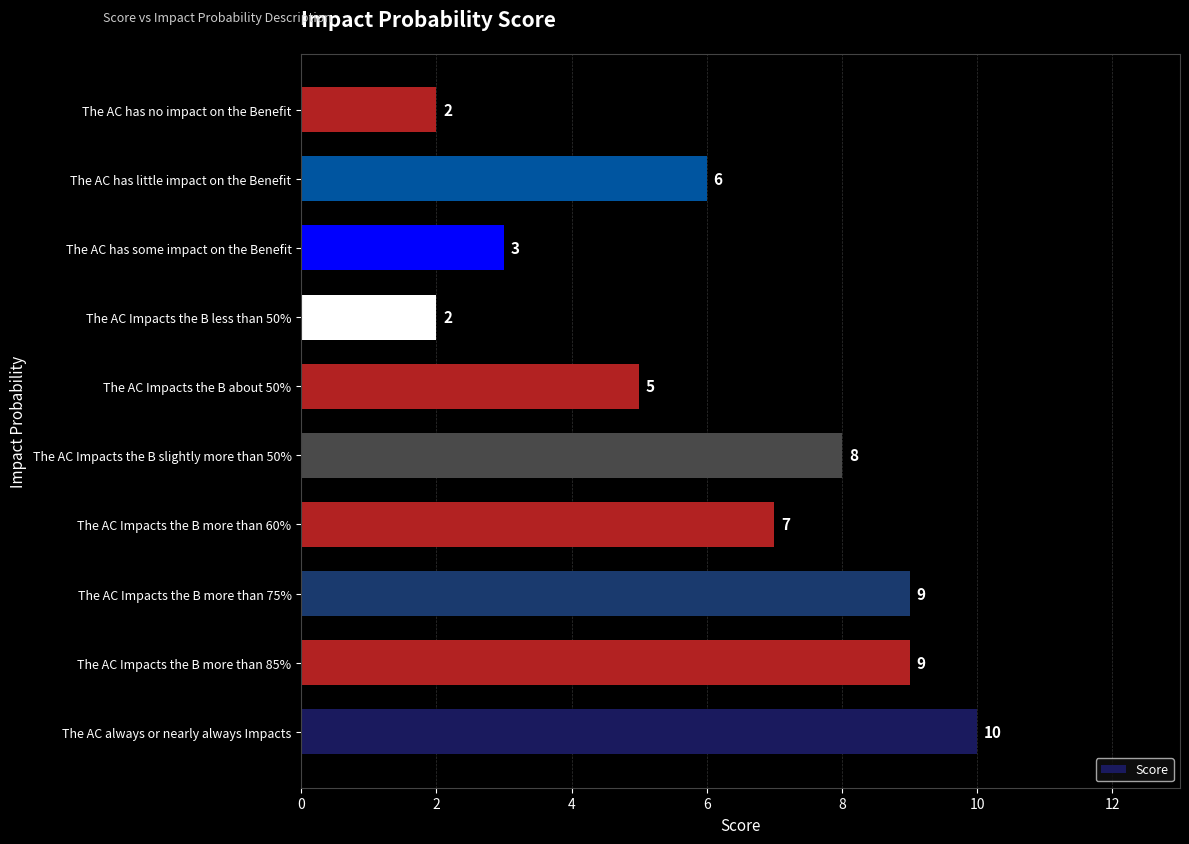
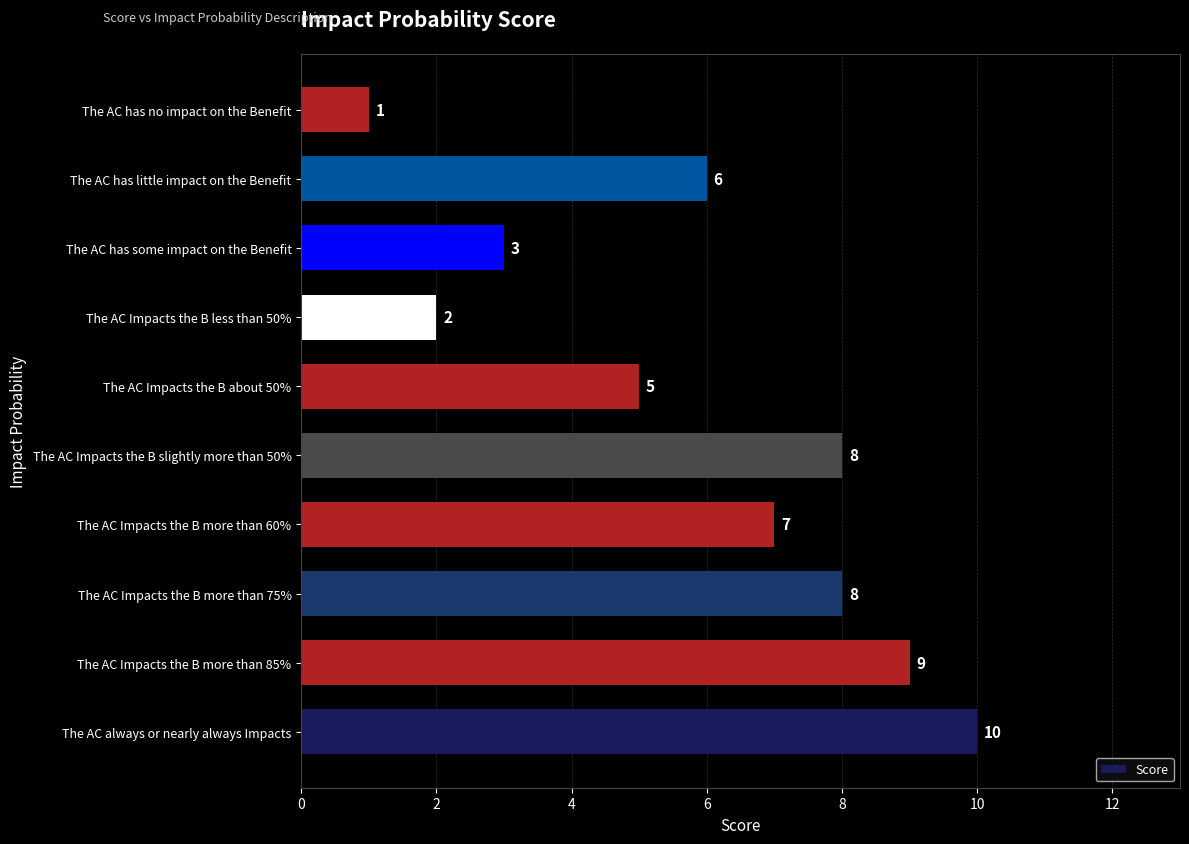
The AC has no impact on the Benefit: 2 -> 1
The AC Impacts the B more than 75%: 9 -> 8
